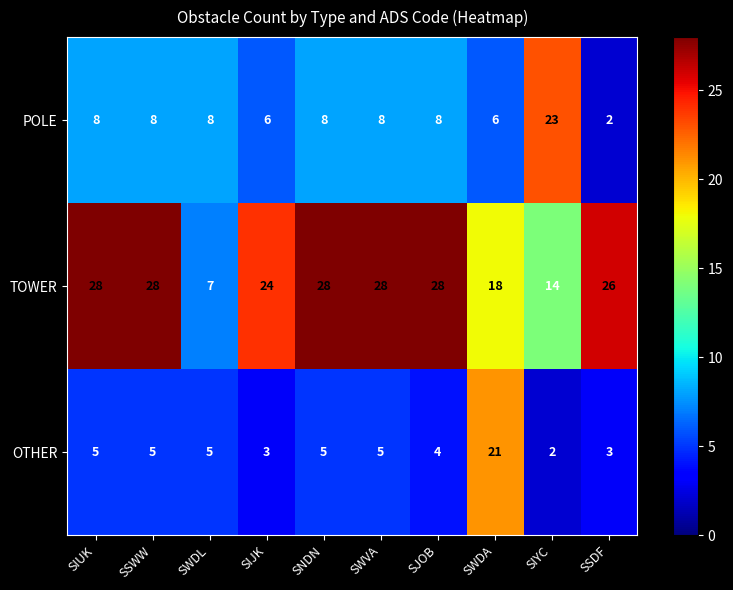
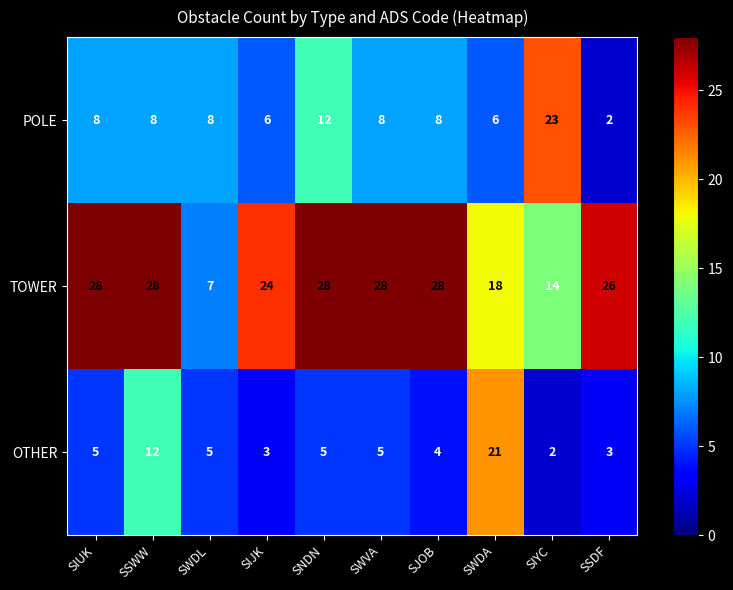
POLE, SNDN: 8 -> 12
OTHER, SSWW: 5 -> 12
